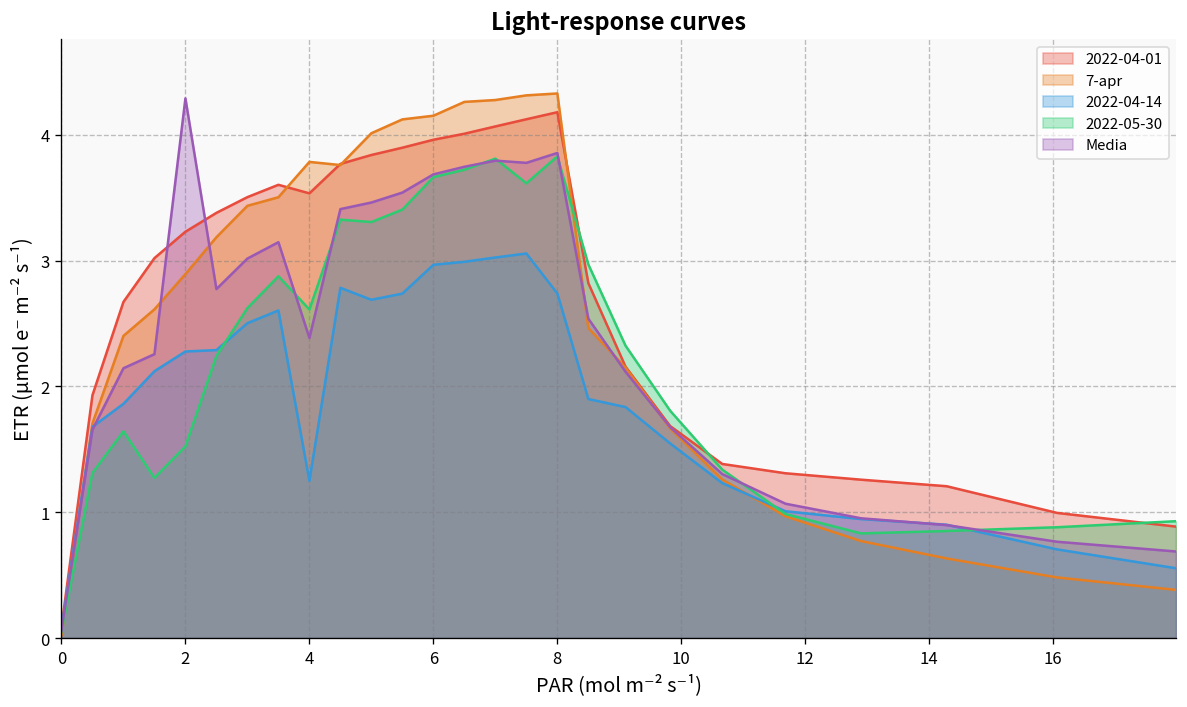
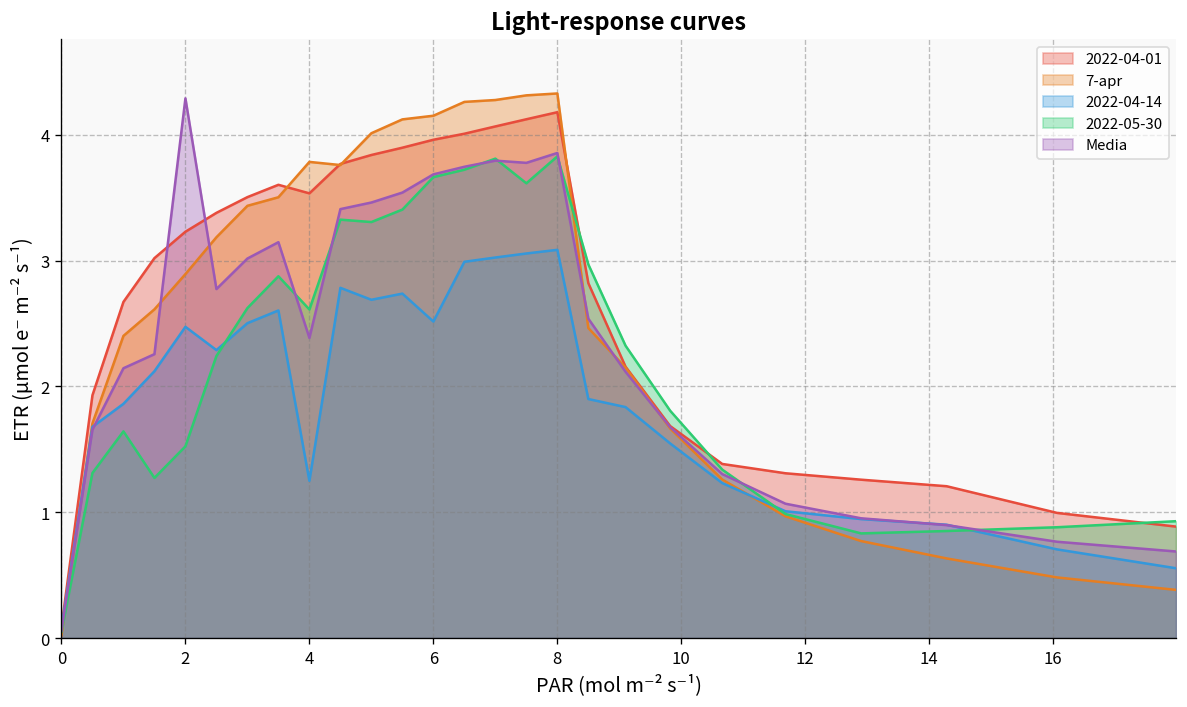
2022-04-14, 2: 2.28 -> 2.47
2022-04-14, 6: 2.97 -> 2.52
2022-04-14, 8: 2.74 -> 3.09
